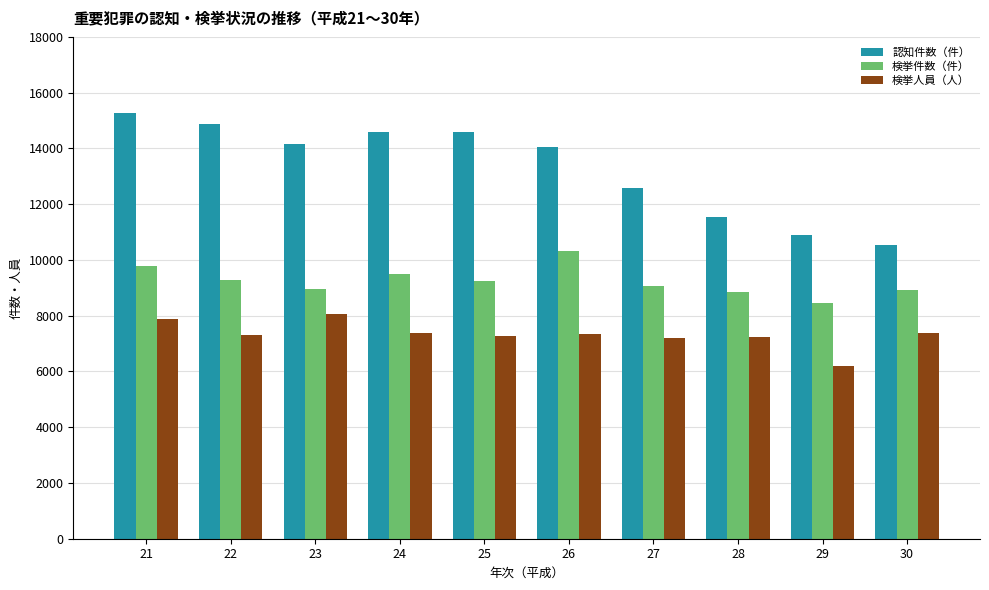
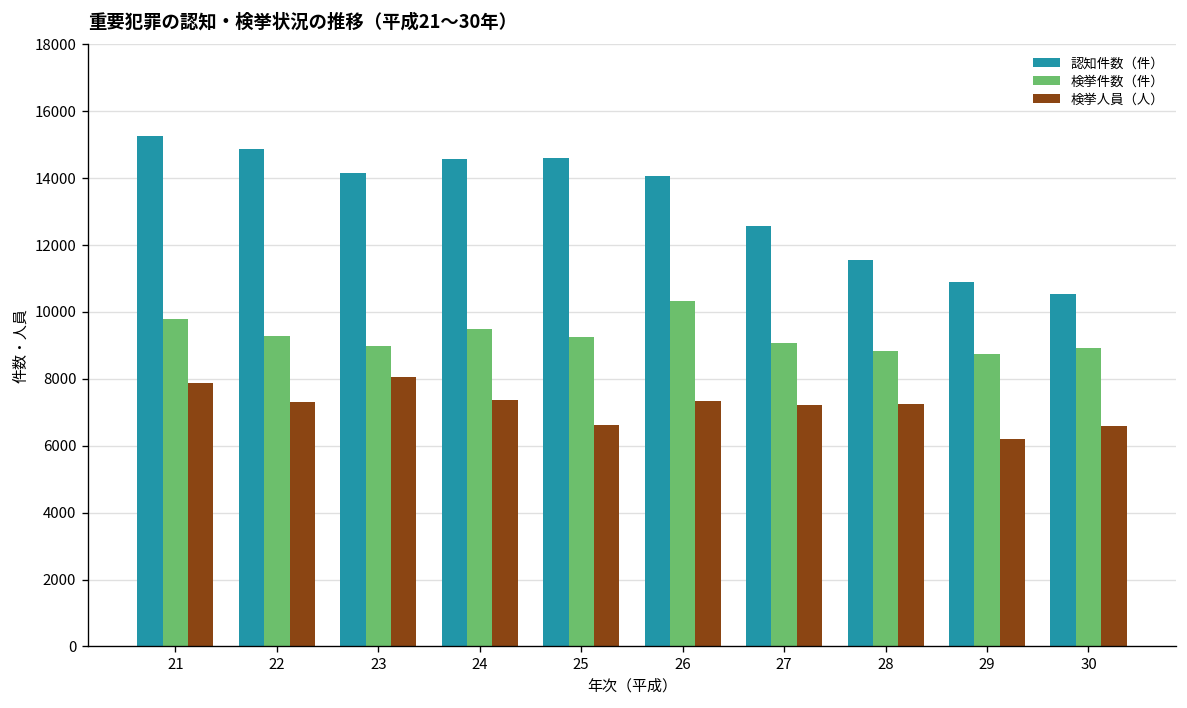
検挙人員（人）, 25: 7300 -> 6600
検挙件数（件）, 29: 8500 -> 8700
検挙人員（人）, 30: 7400 -> 6600
